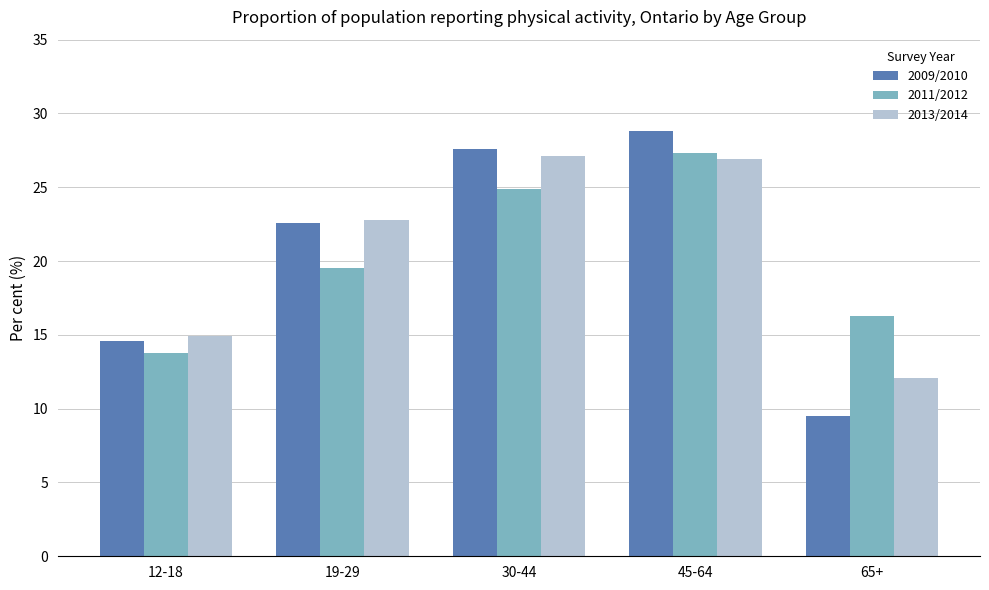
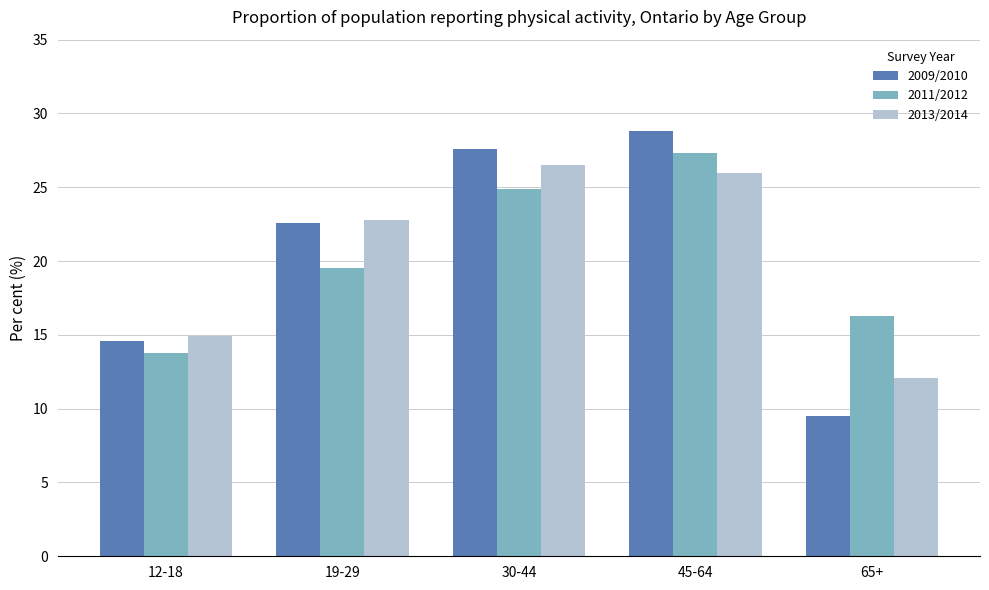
2013/2014, 30-44: 27.1 -> 26.5
2013/2014, 45-64: 26.9 -> 26.0
